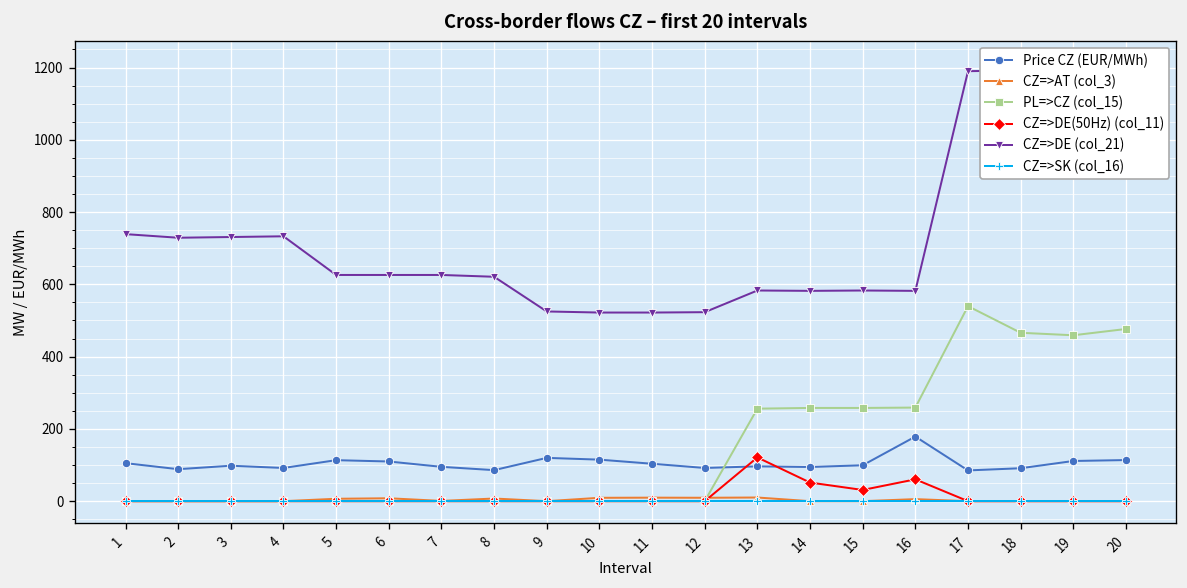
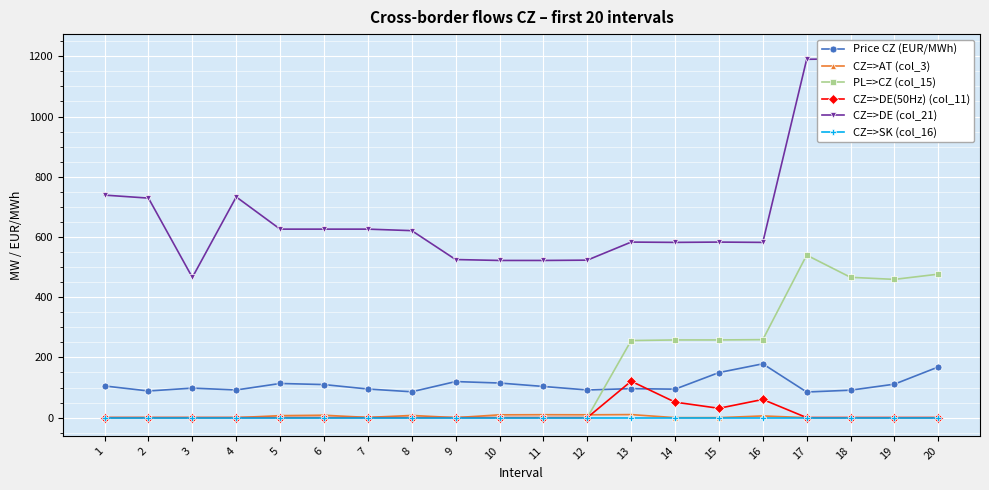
CZ=>DE (col_21), 3: 730 -> 470
Price CZ (EUR/MWh), 15: 100 -> 150
Price CZ (EUR/MWh), 20: 110 -> 170
